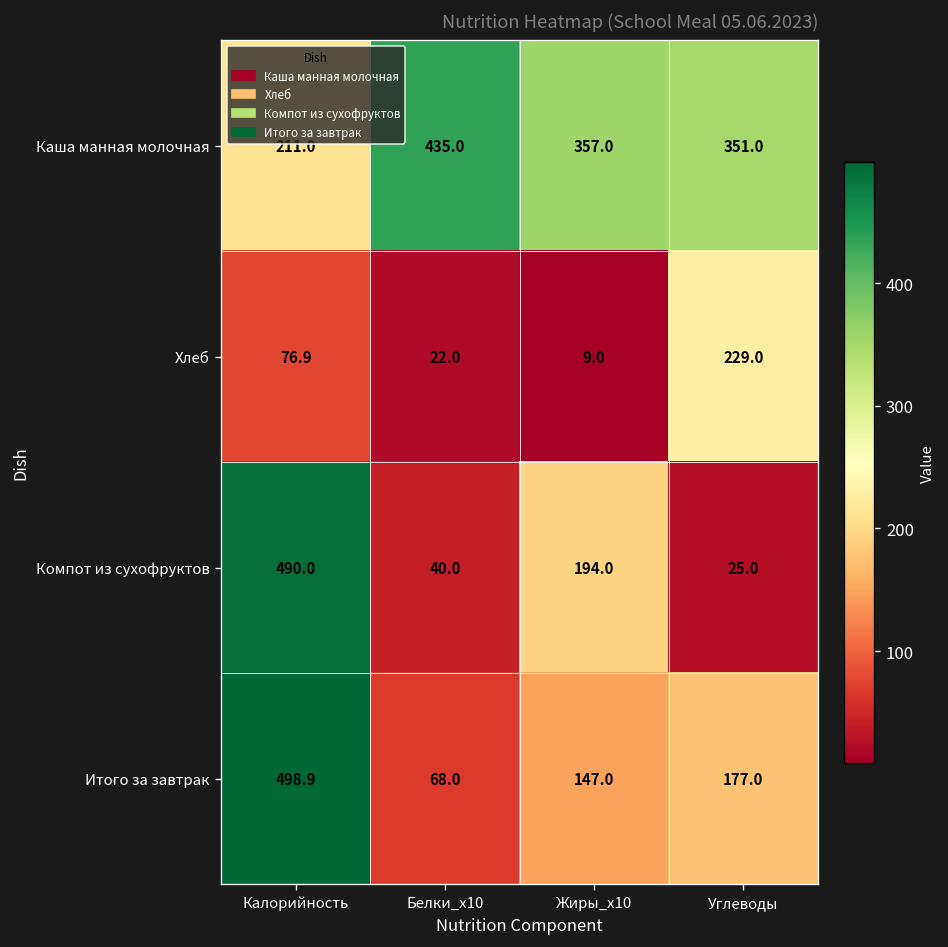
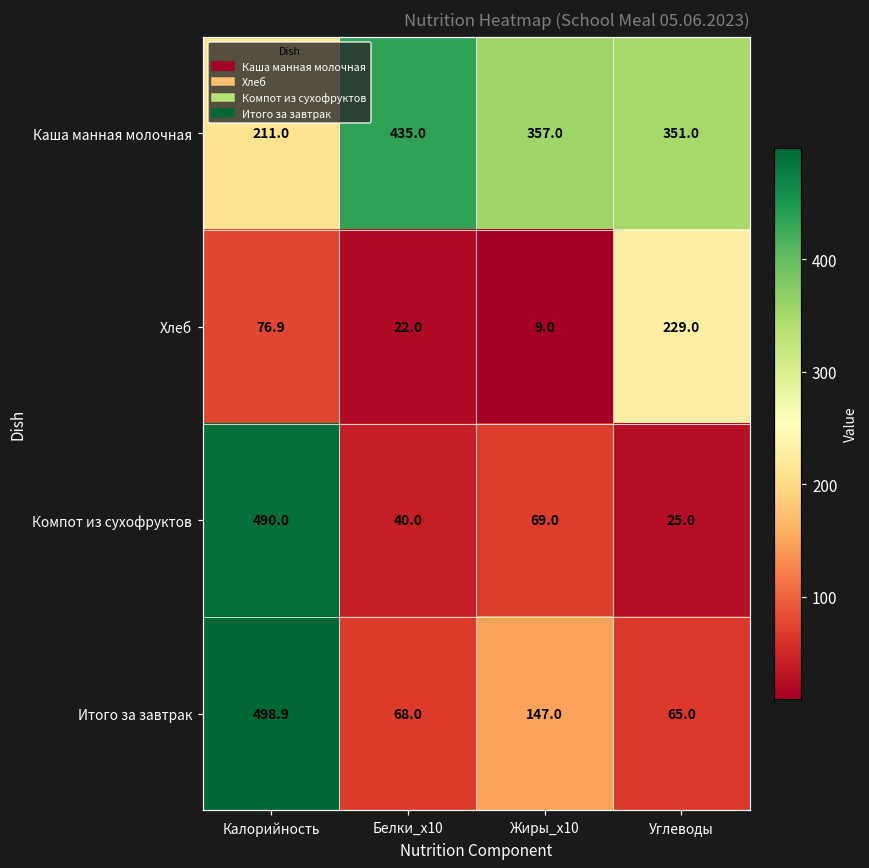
Компот из сухофруктов, Жиры_x10: 194.0 -> 69.0
Итого за завтрак, Углеводы: 177.0 -> 65.0
